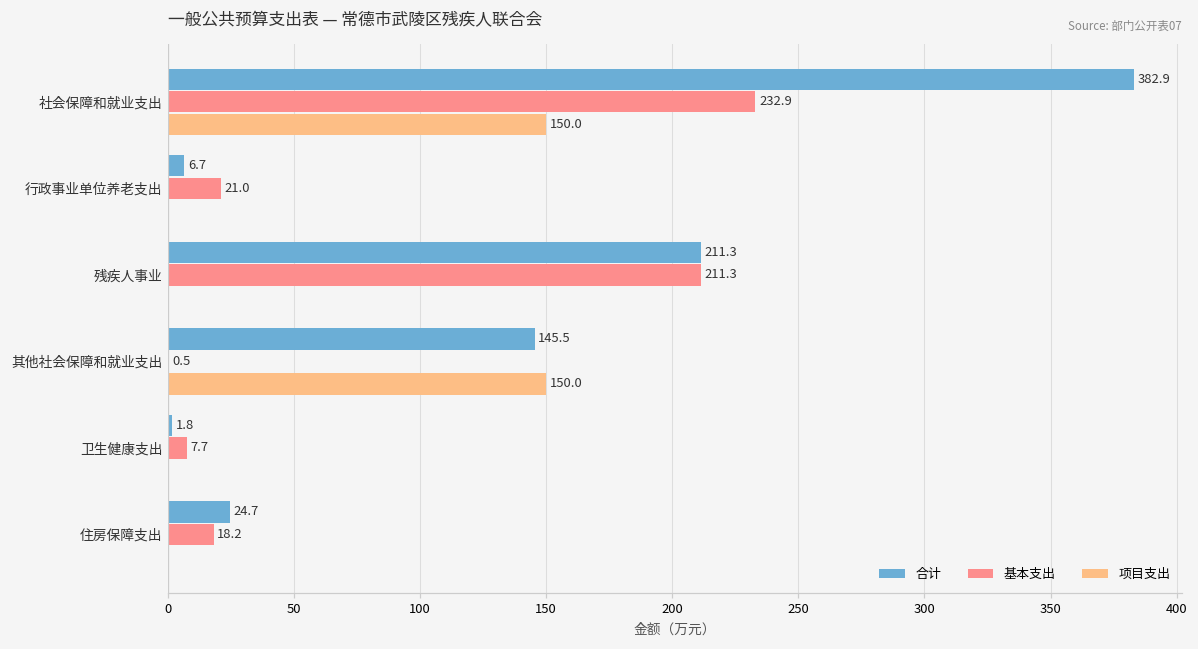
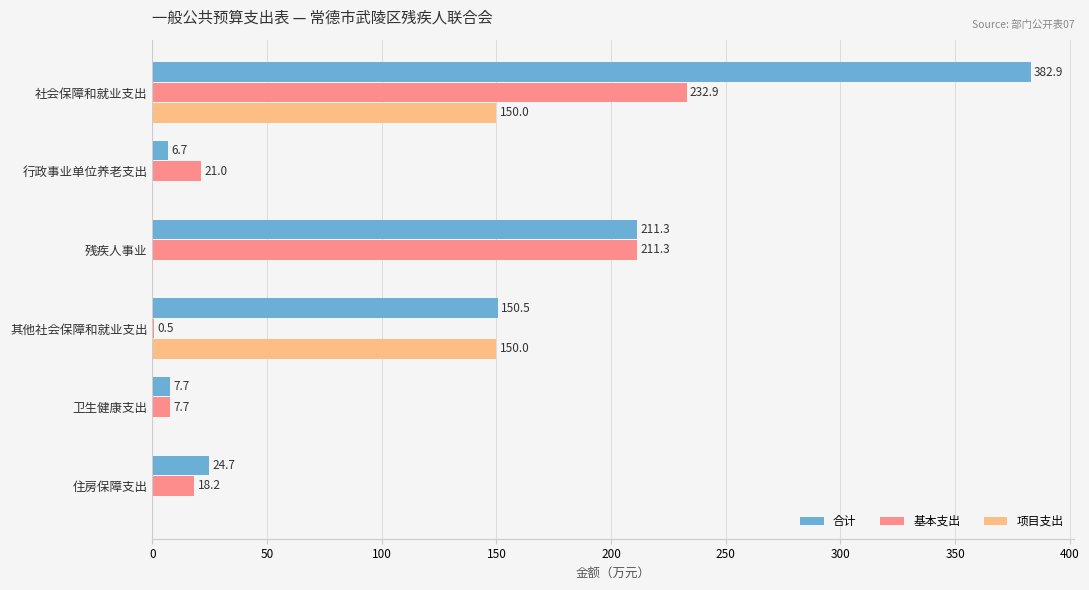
合计, 其他社会保障和就业支出: 145.5 -> 150.5
合计, 卫生健康支出: 1.8 -> 7.7
